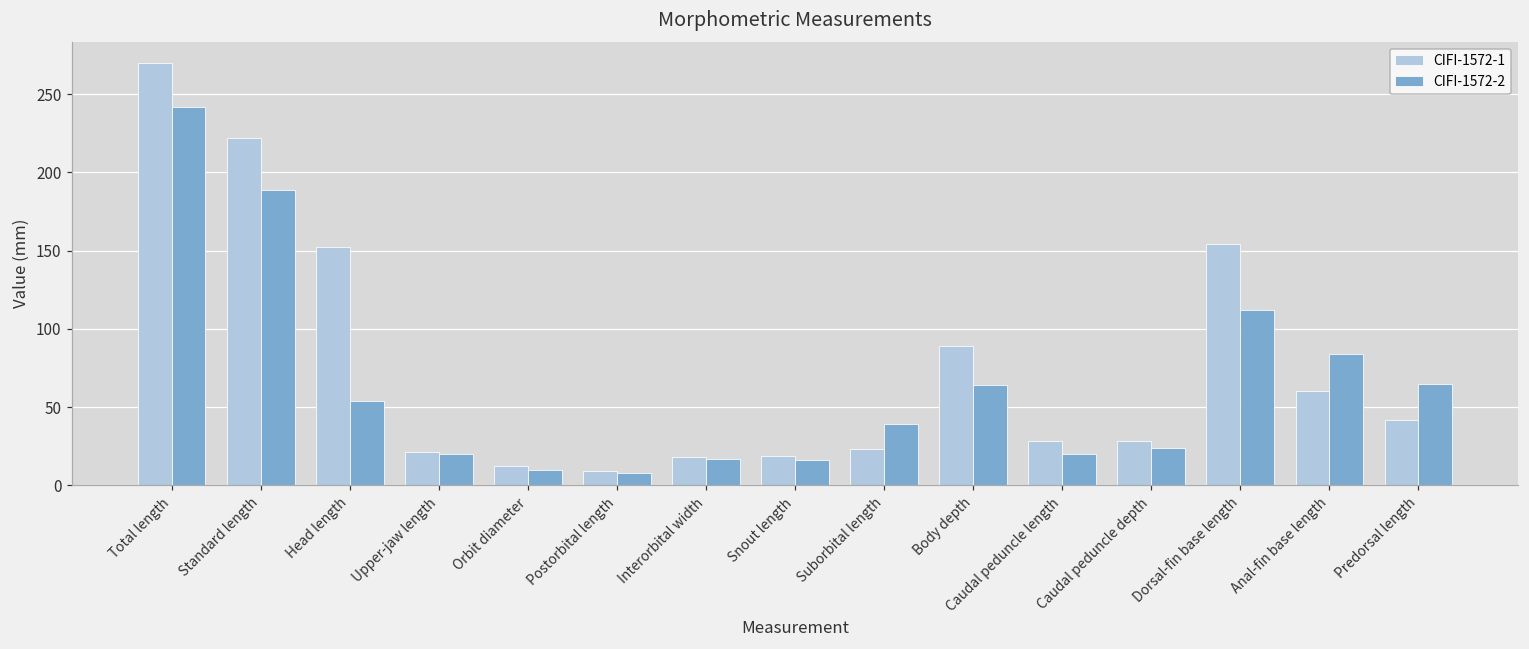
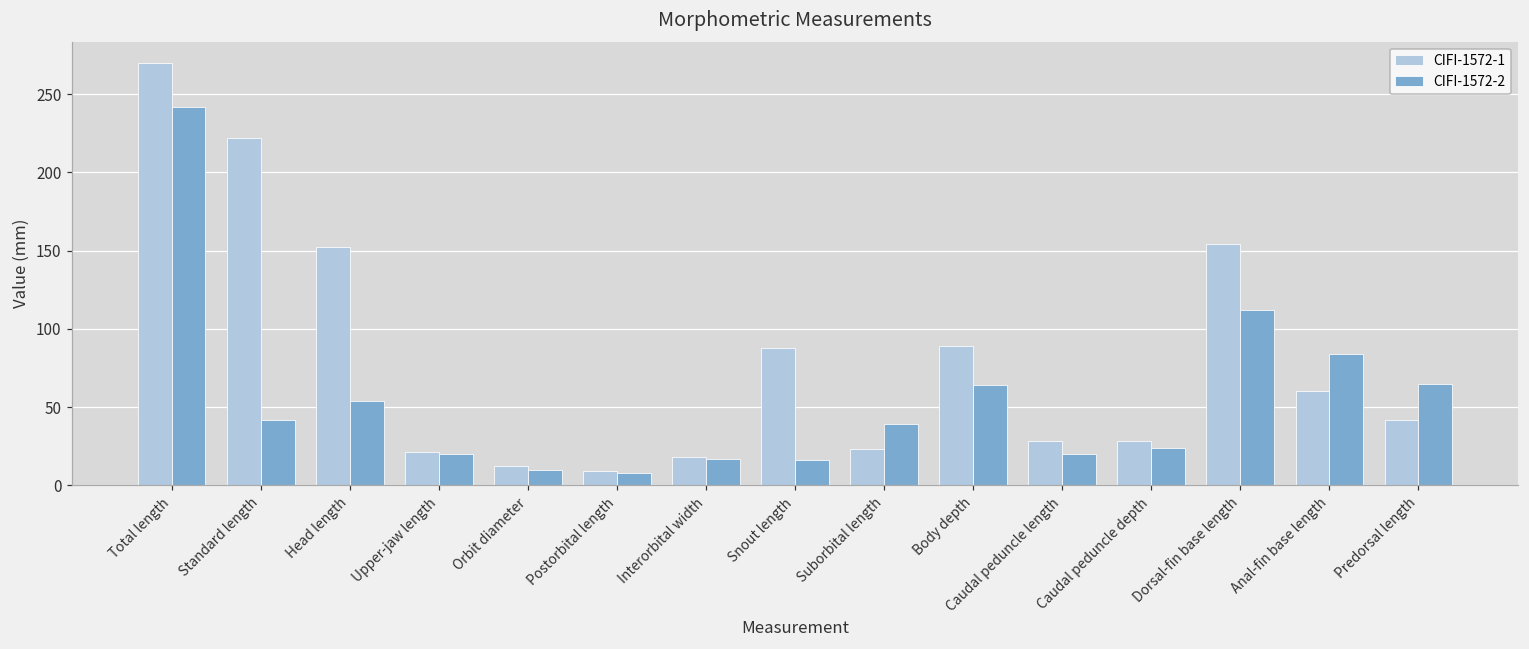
CIFI-1572-2, Standard length: 189 -> 42
CIFI-1572-1, Snout length: 19 -> 88
